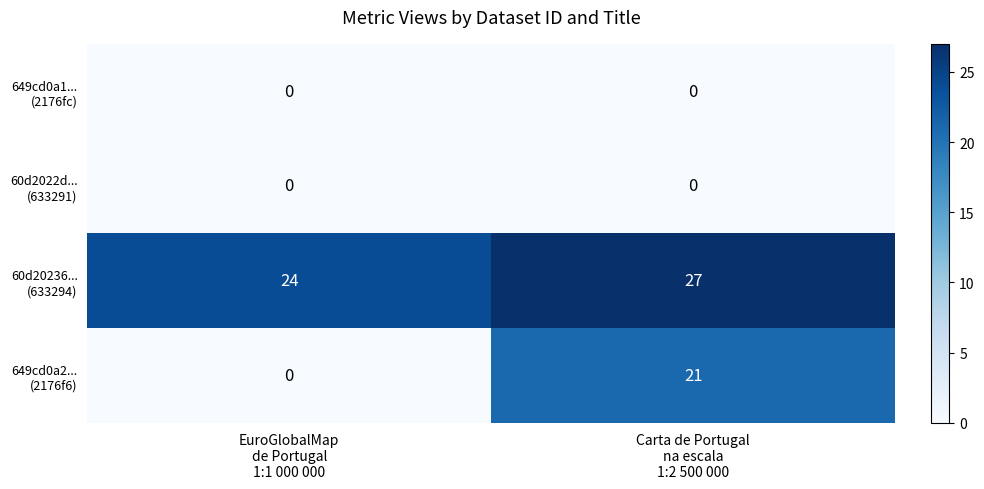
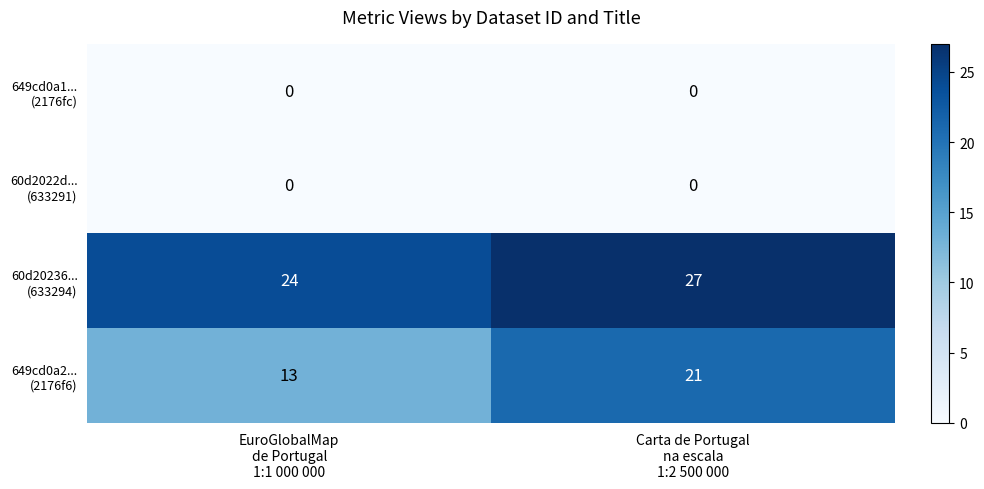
649cd0a2... (2176f6), EuroGlobalMap de Portugal 1:1 000 000: 0 -> 13
